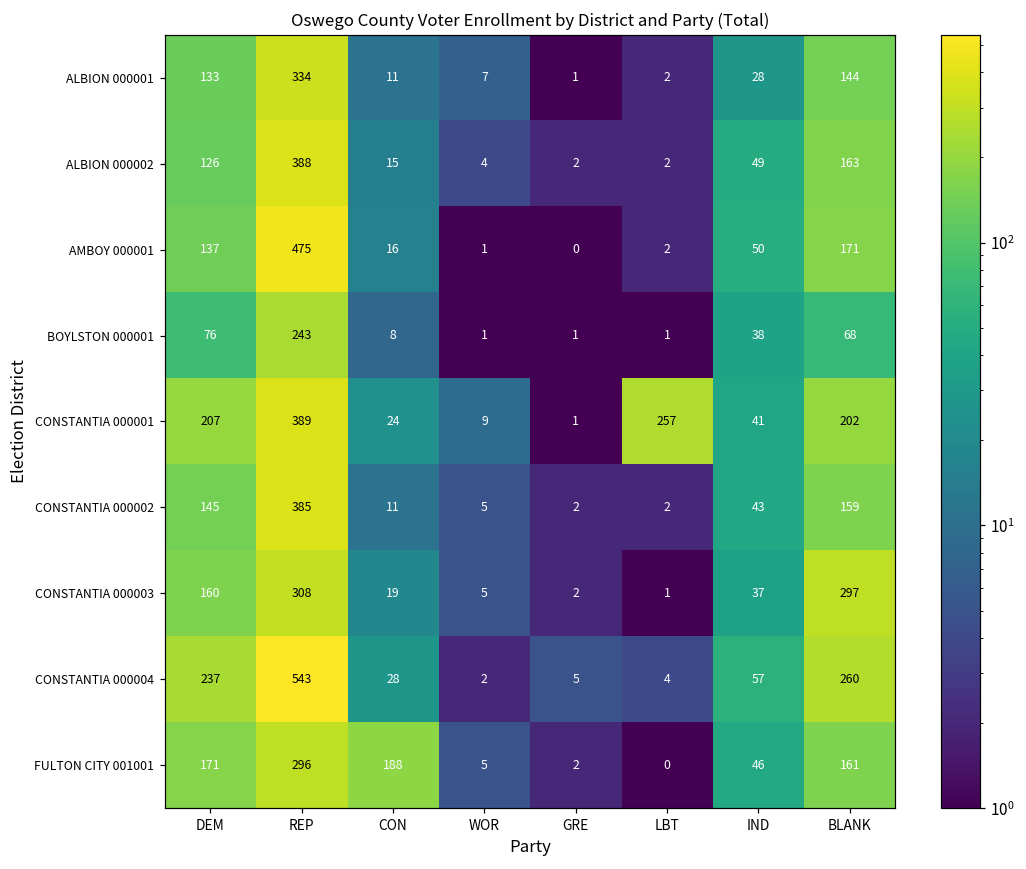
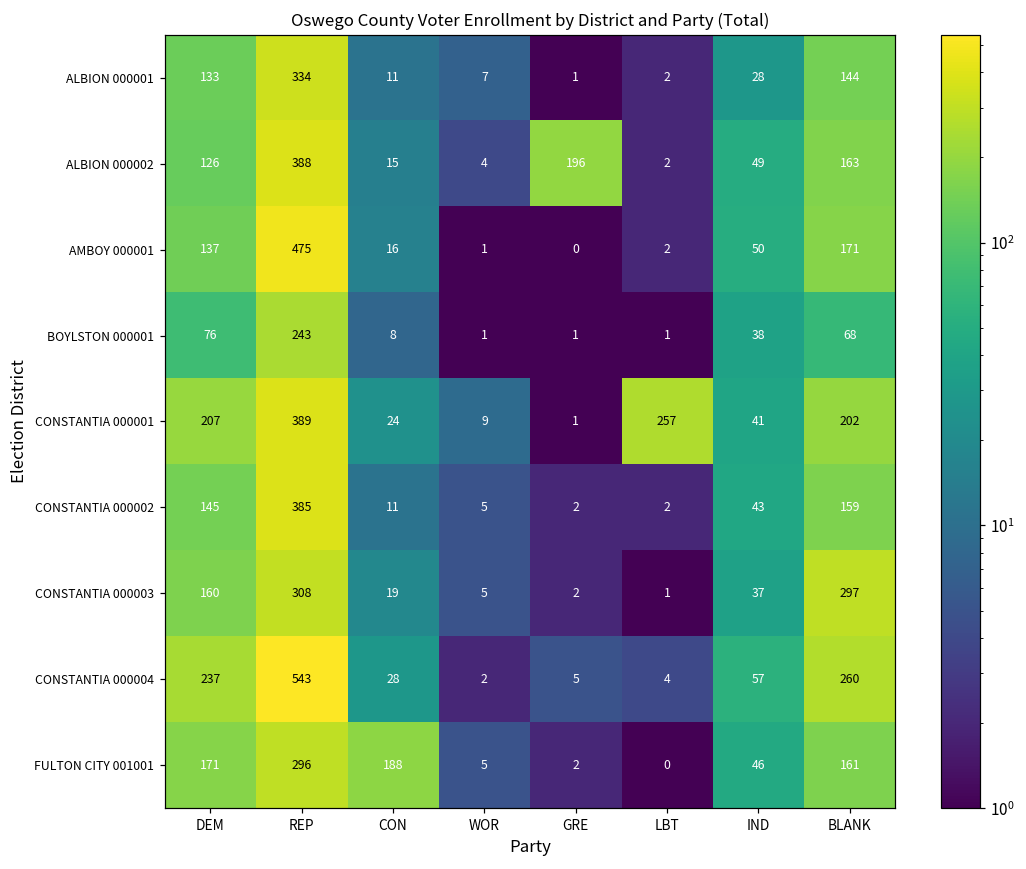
ALBION 000002, GRE: 2 -> 196
